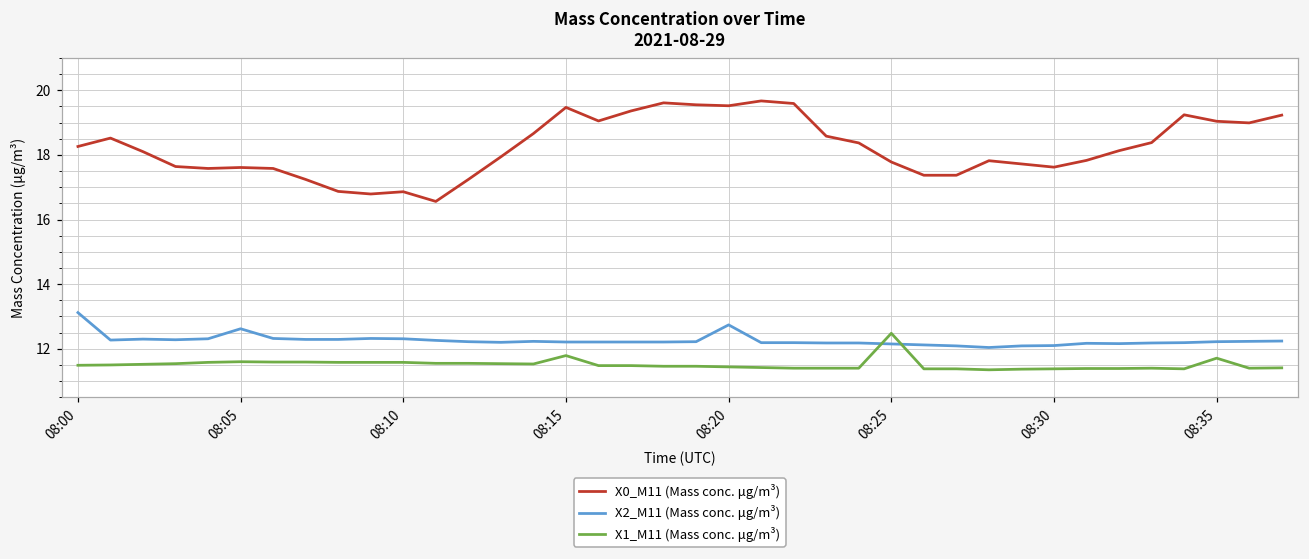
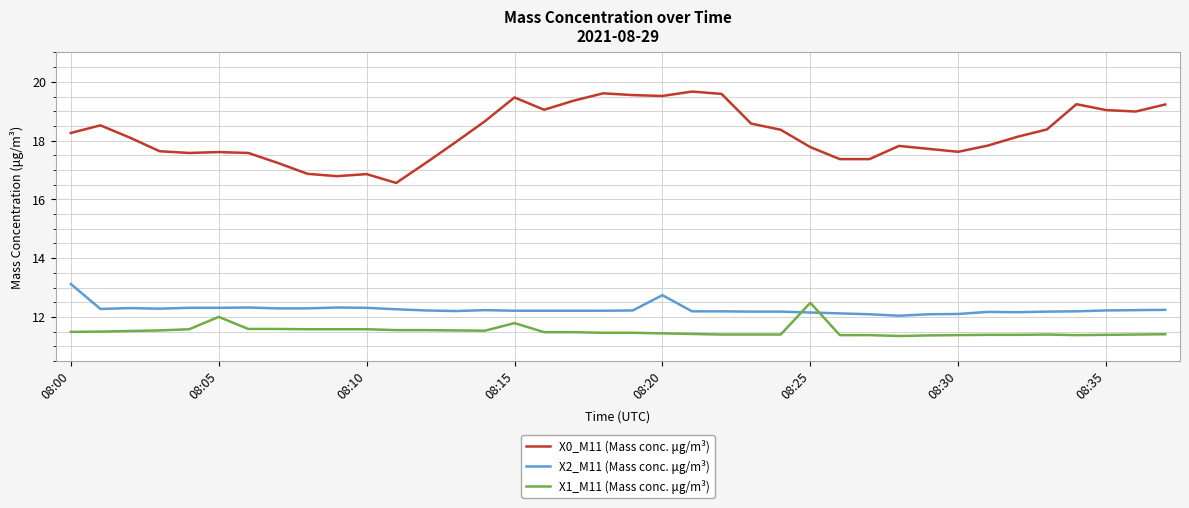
X2_M11 (Mass conc. μg/m³), 08:05: 12.6 -> 12.3
X1_M11 (Mass conc. μg/m³), 08:05: 11.6 -> 12.0
X1_M11 (Mass conc. μg/m³), 08:35: 11.7 -> 11.4
